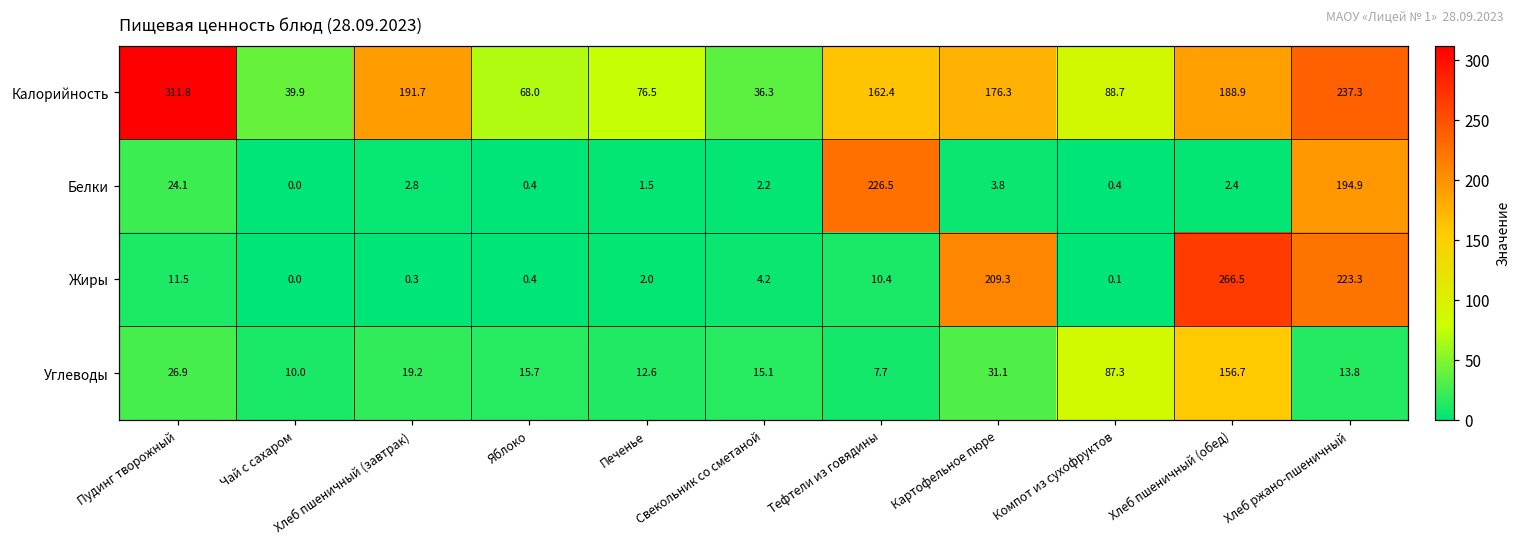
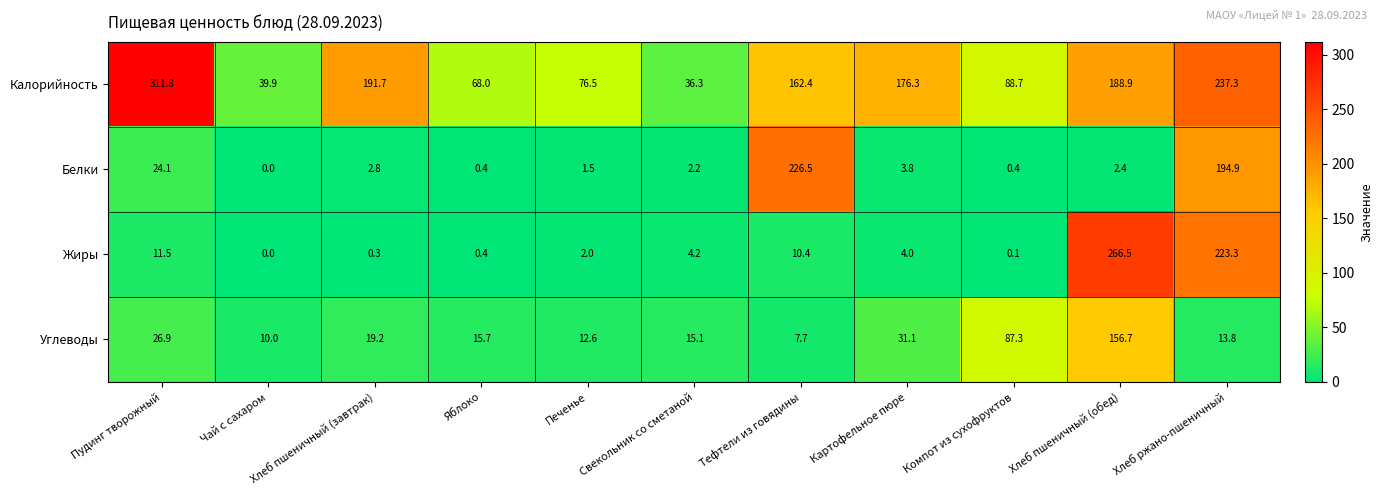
Жиры, Картофельное пюре: 209.3 -> 4.0
